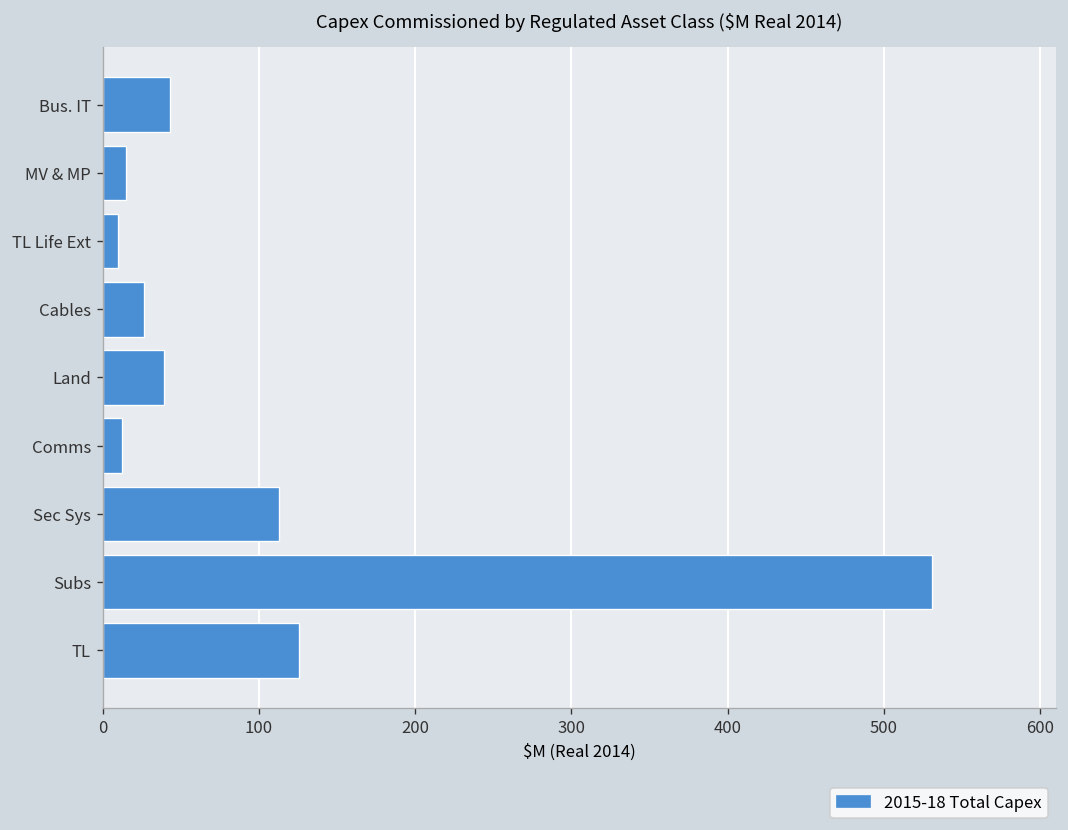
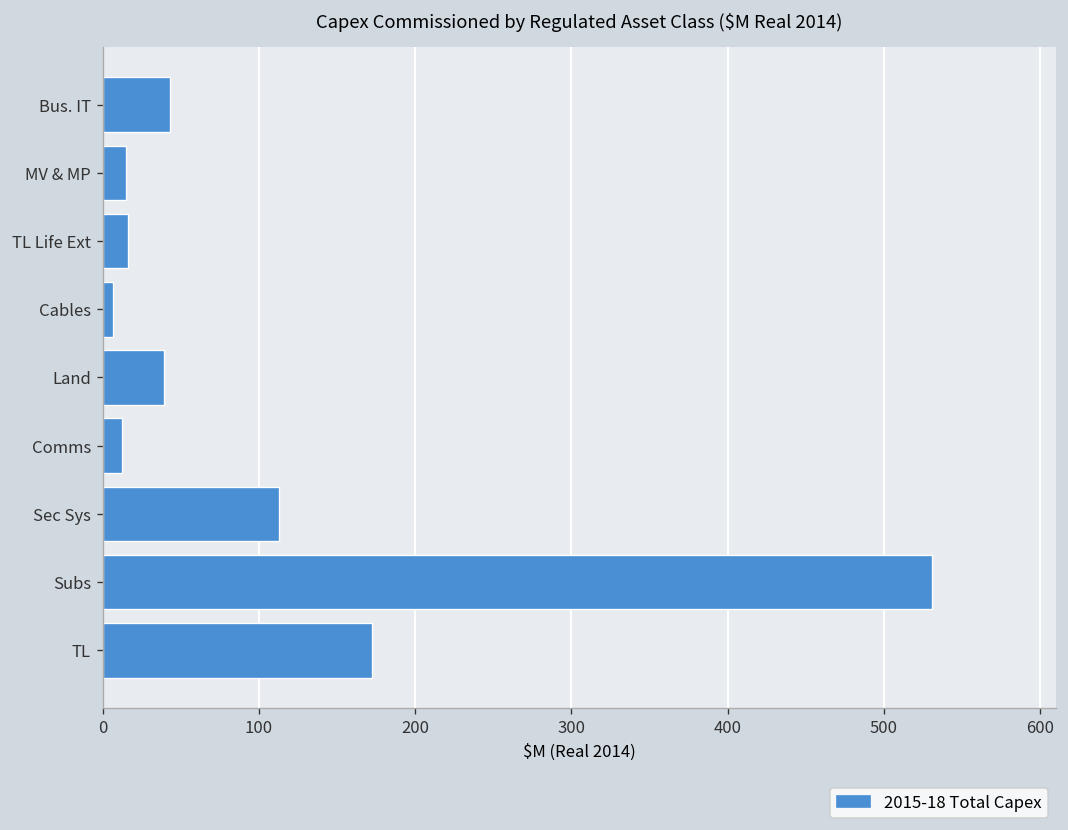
TL Life Ext: 10 -> 16
Cables: 26 -> 7
TL: 126 -> 172
